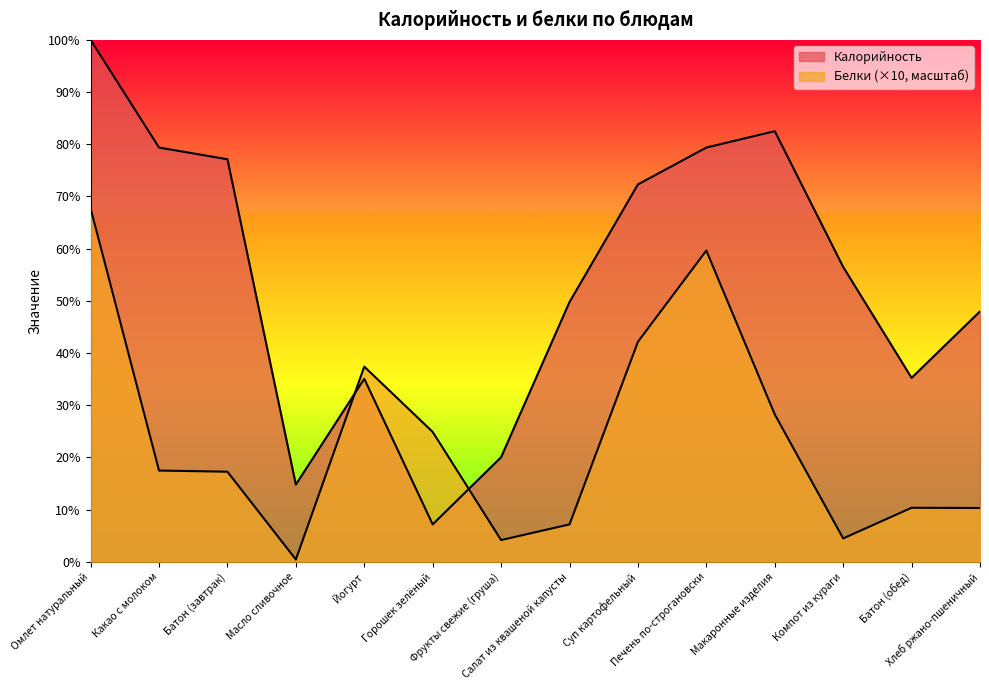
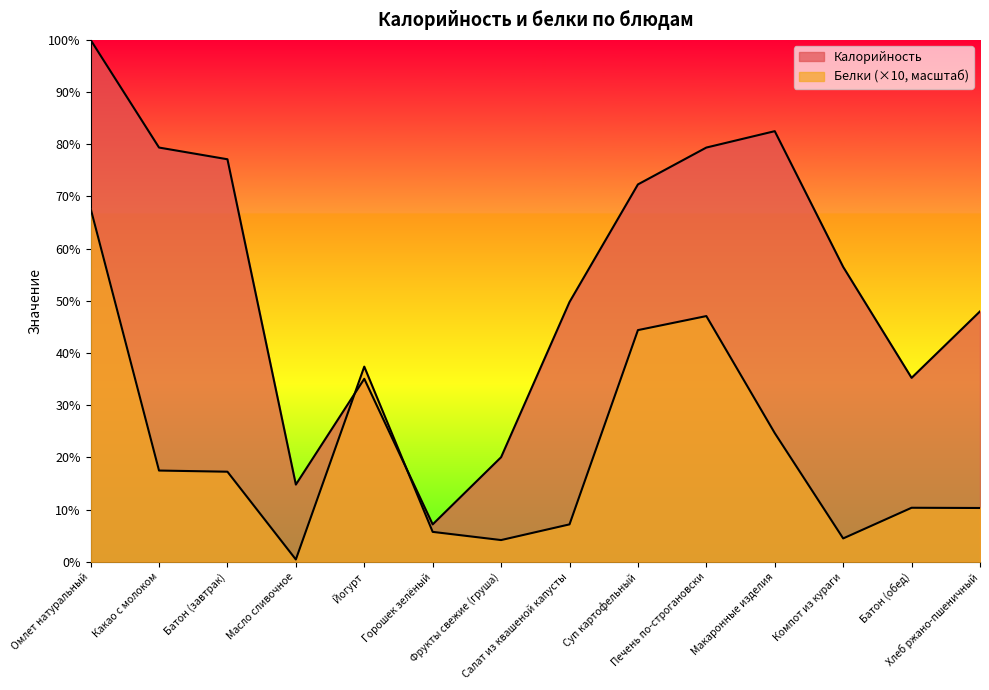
Белки (×10, масштаб), Горошек зелёный: 25% -> 6%
Белки (×10, масштаб), Суп картофельный: 42% -> 44%
Белки (×10, масштаб), Печень по-строгановски: 60% -> 47%
Белки (×10, масштаб), Макаронные изделия: 28% -> 25%
